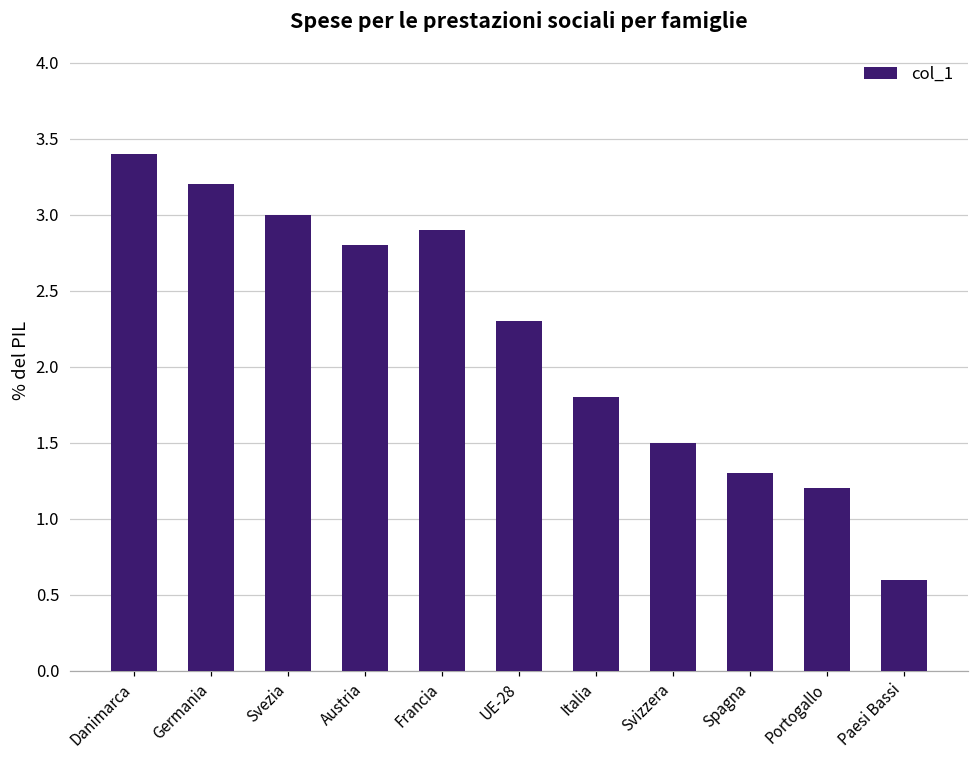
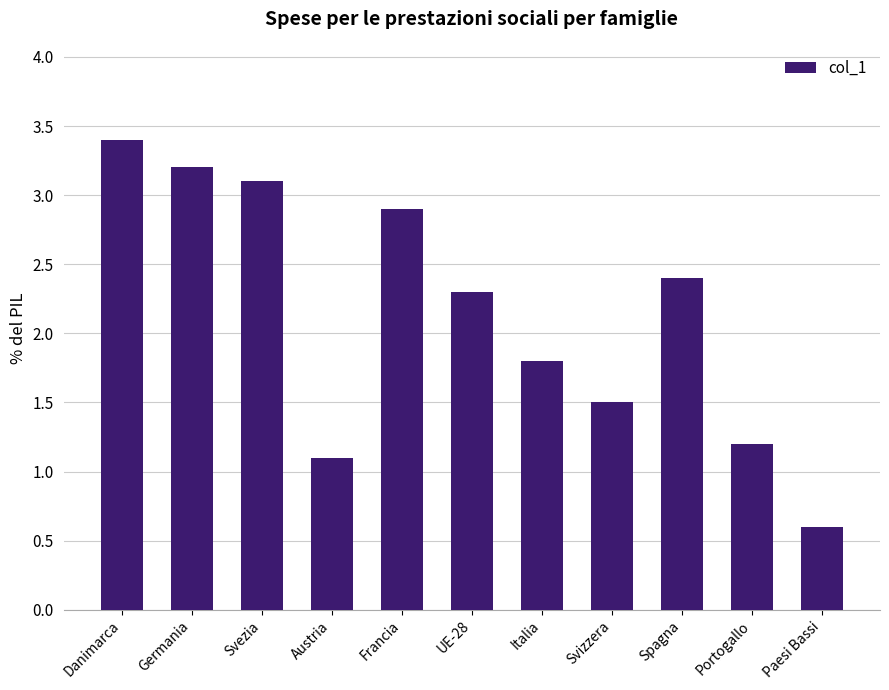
Svezia: 3.0 -> 3.1
Austria: 2.8 -> 1.1
Spagna: 1.3 -> 2.4
